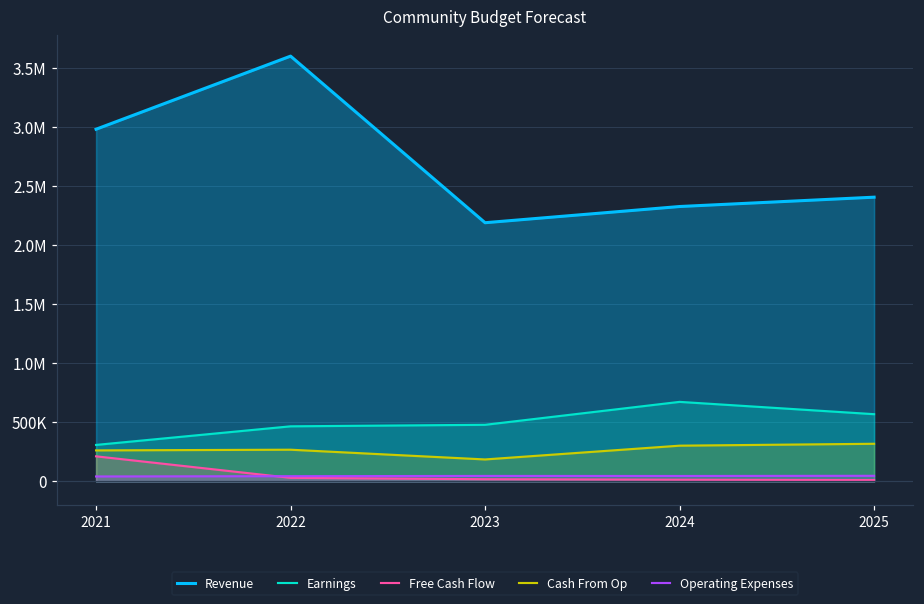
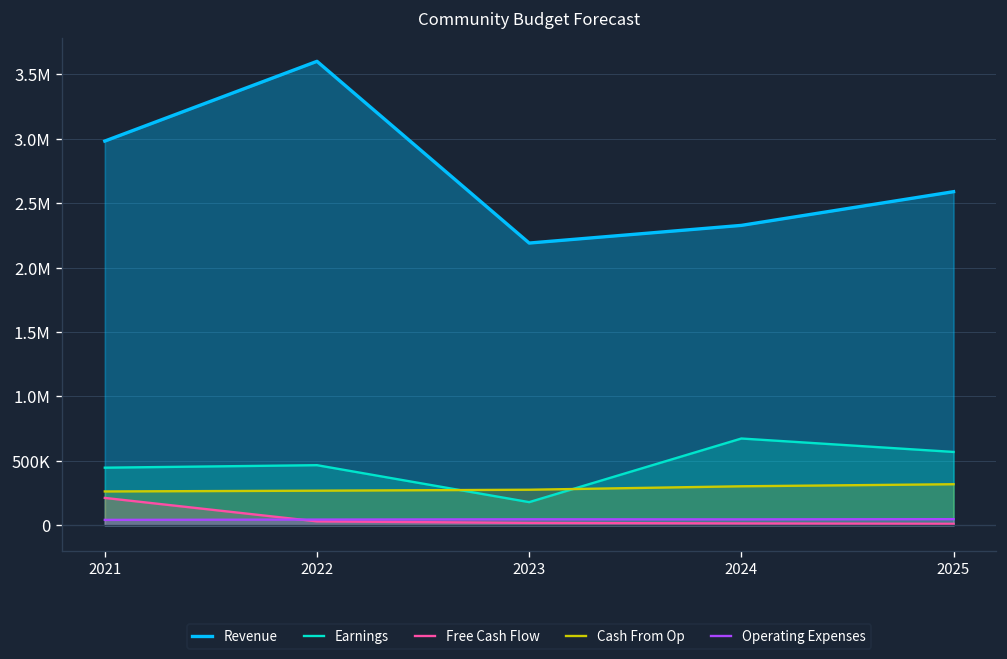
Earnings, 2021: 310000 -> 450000
Earnings, 2023: 480000 -> 180000
Cash From Op, 2023: 190000 -> 280000
Revenue, 2025: 2410000 -> 2590000
